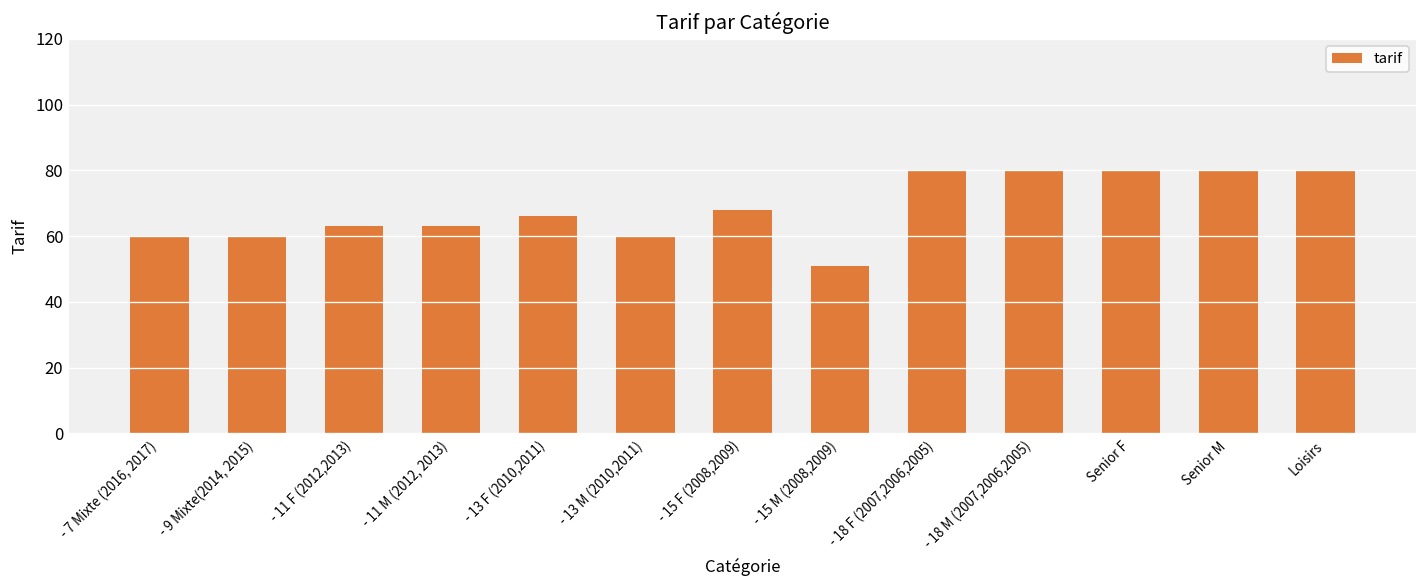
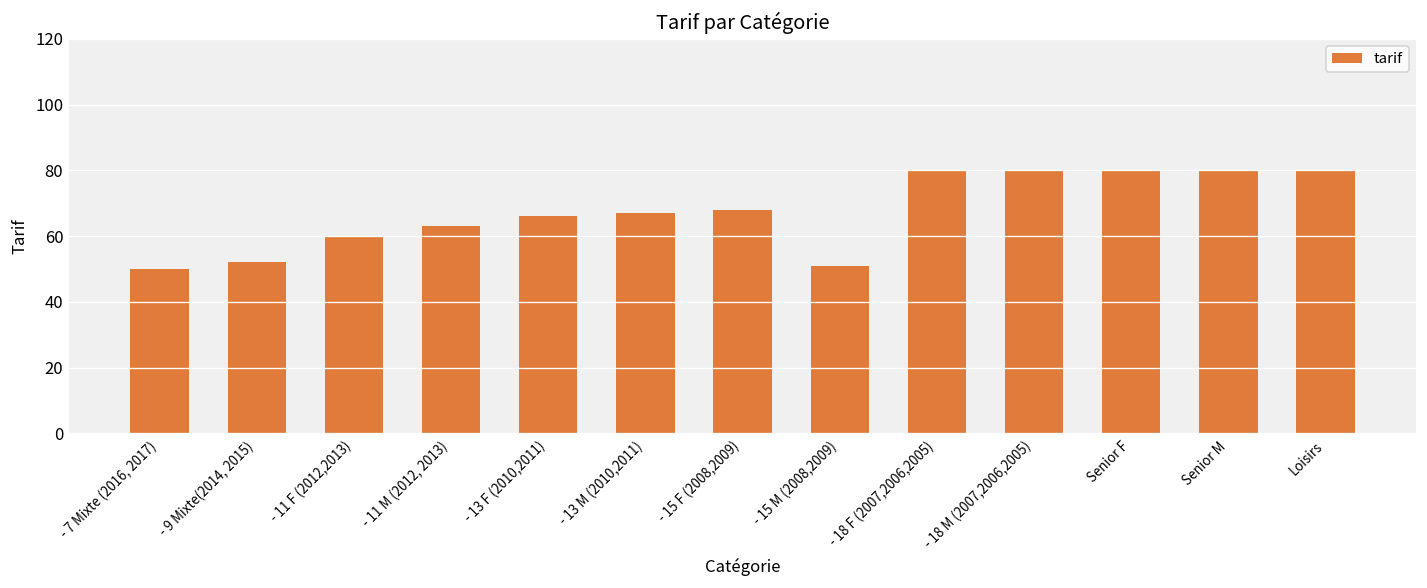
- 7 Mixte (2016, 2017): 60 -> 50
- 9 Mixte(2014, 2015): 60 -> 52
- 11 F (2012,2013): 63 -> 60
- 13 M (2010,2011): 60 -> 67
